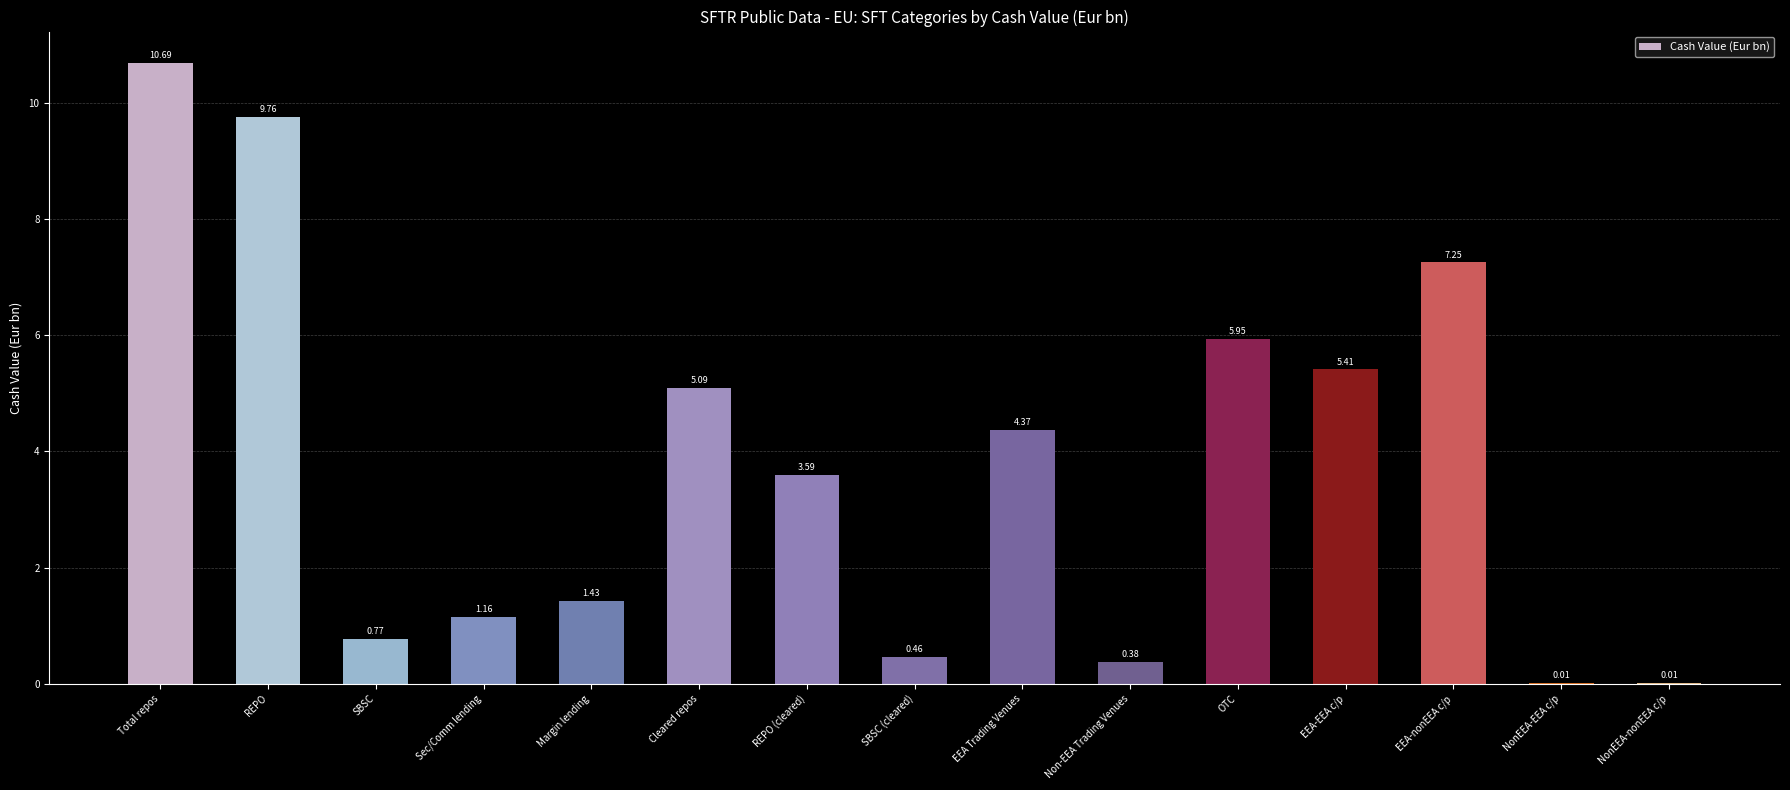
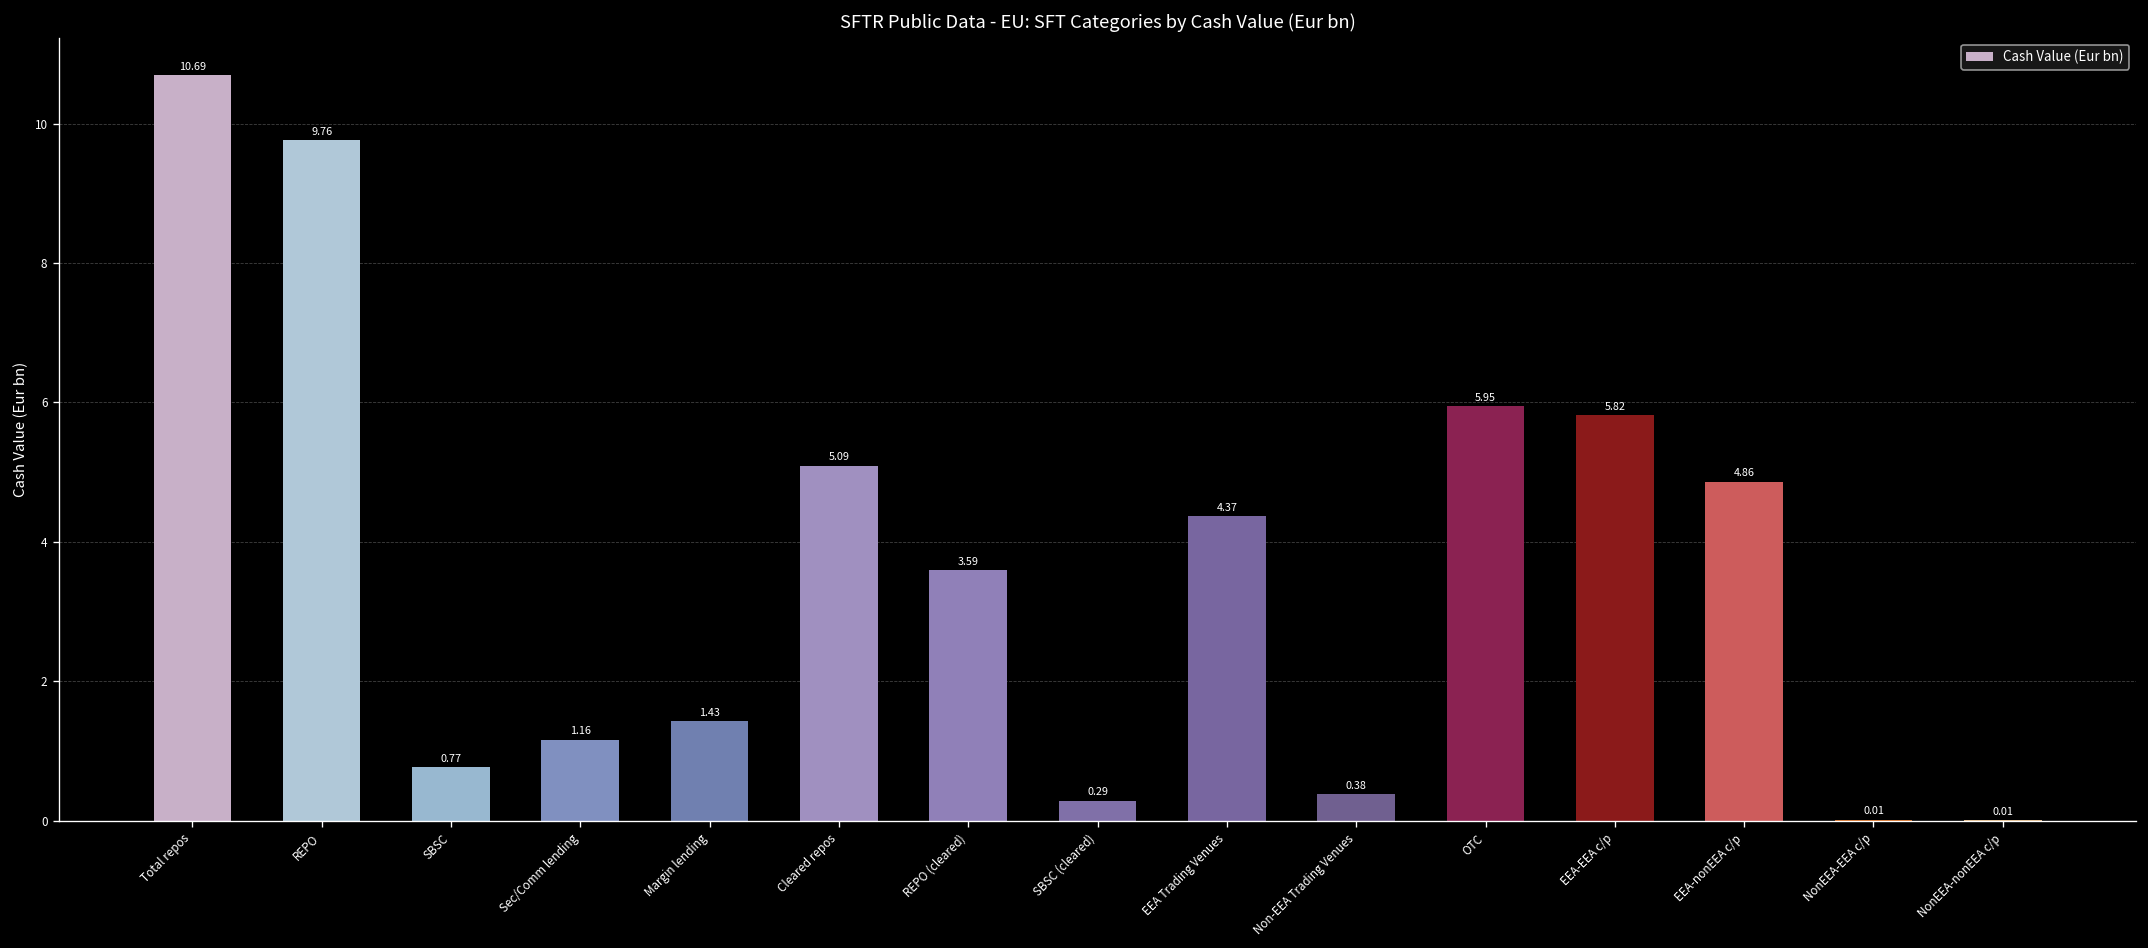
SBSC (cleared): 0.46 -> 0.29
EEA-EEA c/p: 5.41 -> 5.82
EEA-nonEEA c/p: 7.25 -> 4.86
